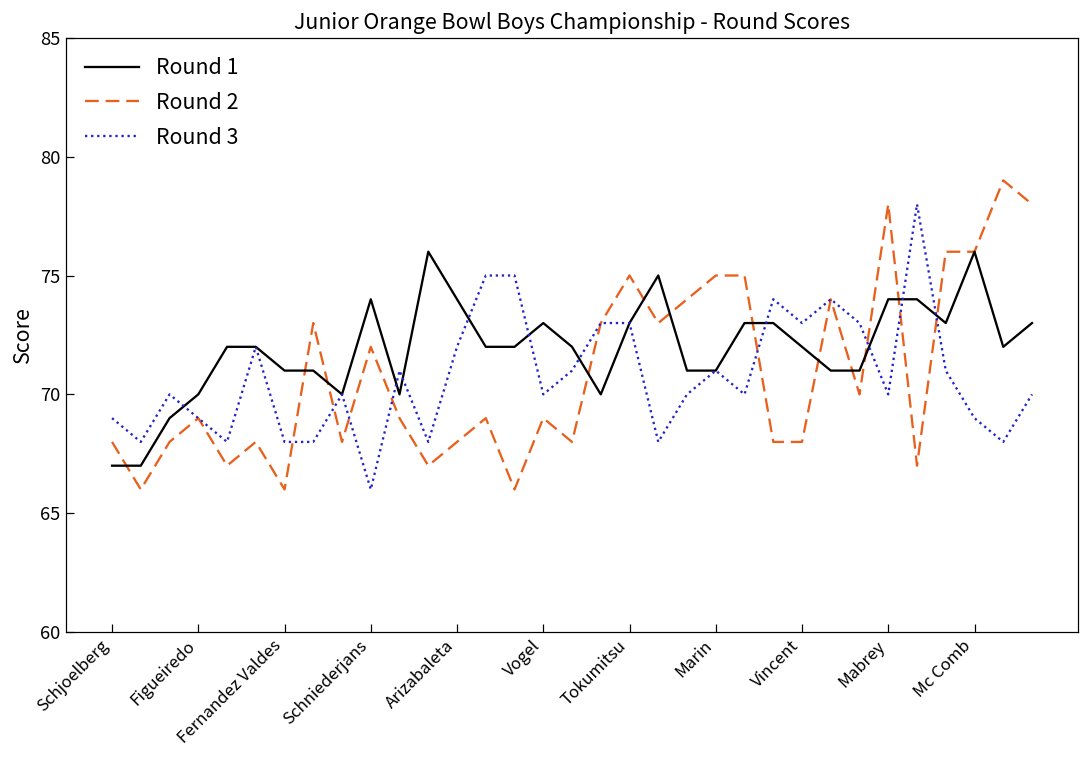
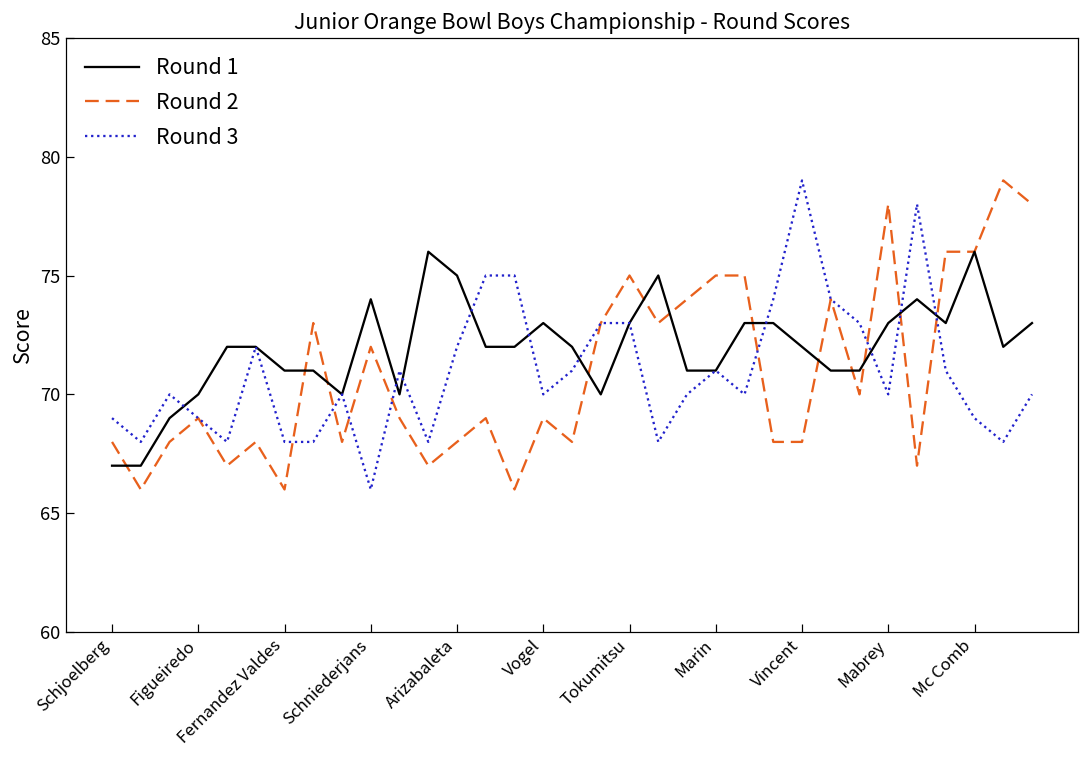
Round 1, Arizabaleta: 74 -> 75
Round 3, Vincent: 73 -> 79
Round 1, Mabrey: 74 -> 73
